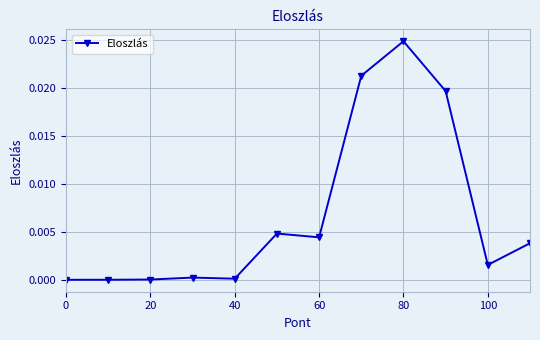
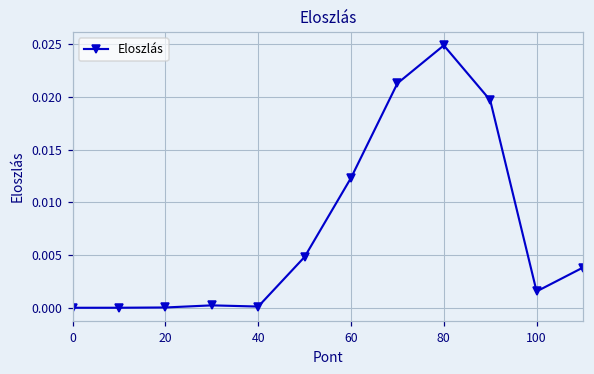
60: 0.004 -> 0.012
